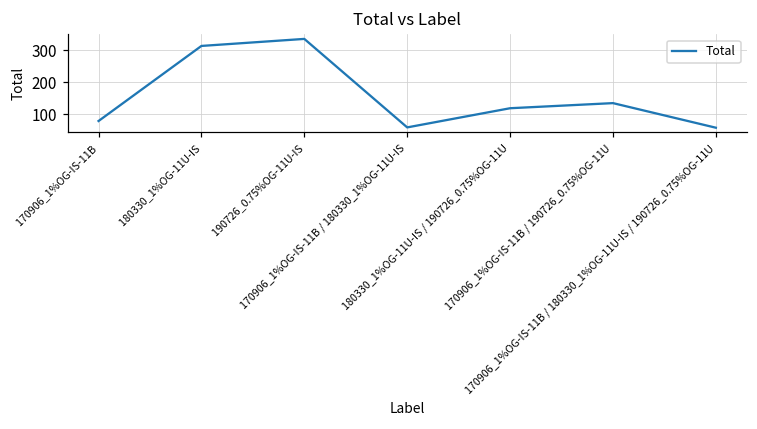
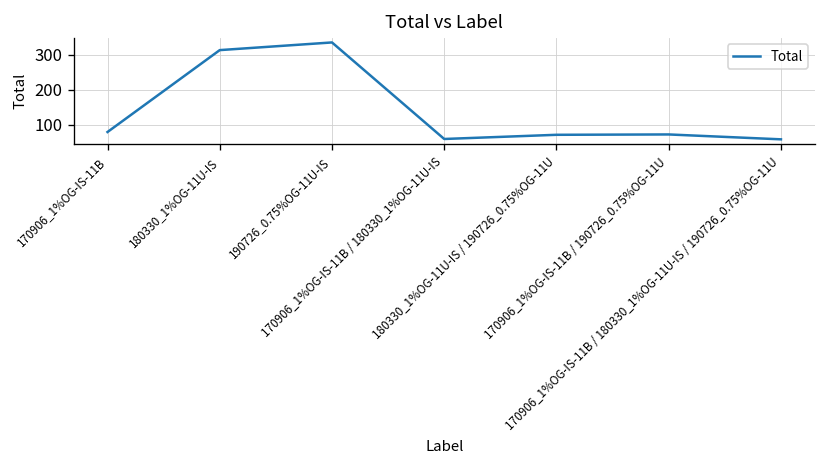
180330_1%OG-11U-IS / 190726_0.75%OG-11U: 120 -> 70
170906_1%OG-IS-11B / 190726_0.75%OG-11U: 140 -> 70
